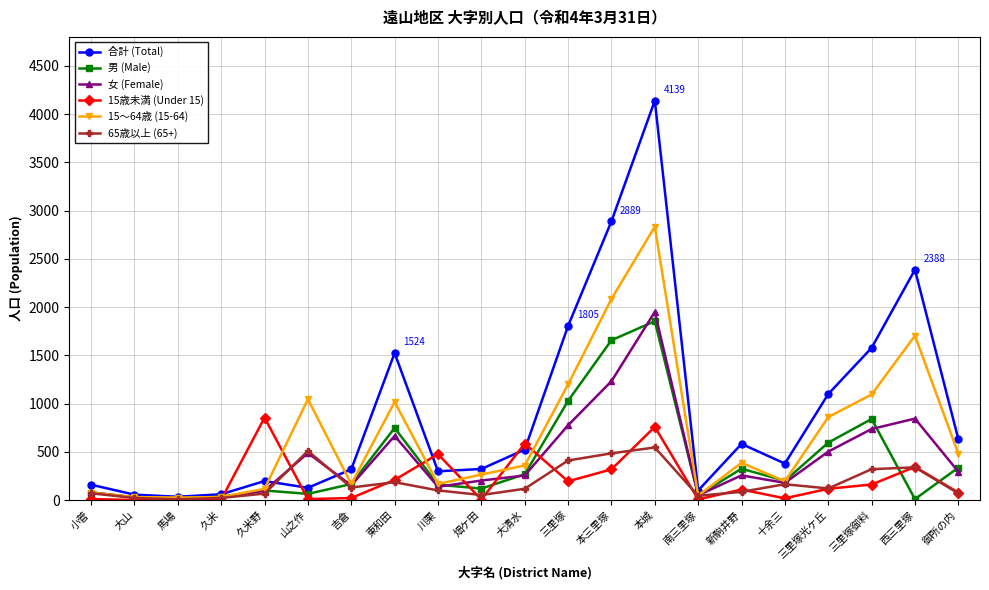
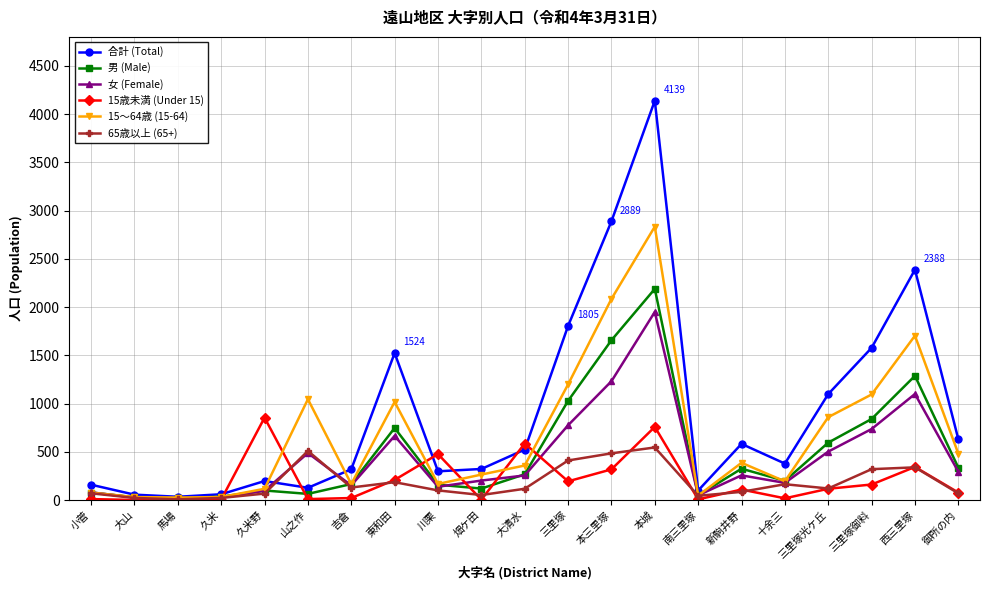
男 (Male), 本城: 1900 -> 2200
男 (Male), 西三里塚: 0 -> 1300
女 (Female), 西三里塚: 800 -> 1100
